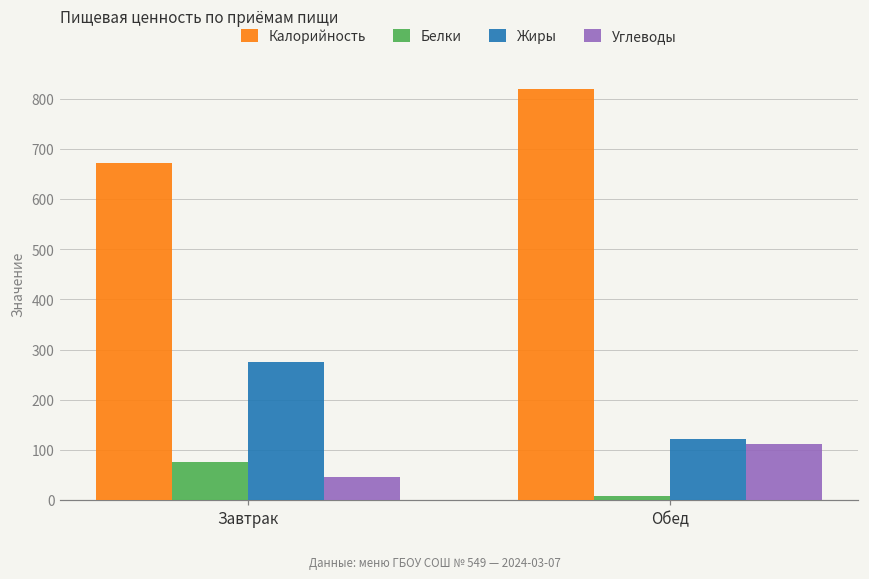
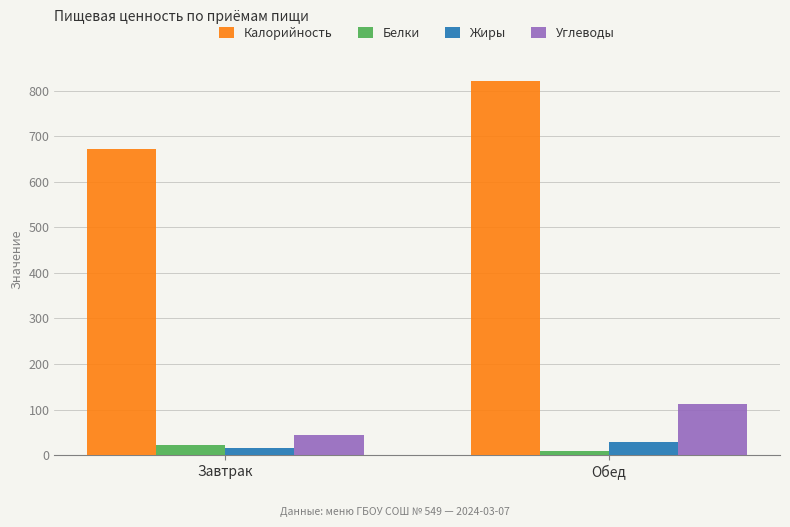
Белки, Завтрак: 80 -> 20
Жиры, Завтрак: 280 -> 20
Жиры, Обед: 120 -> 30
